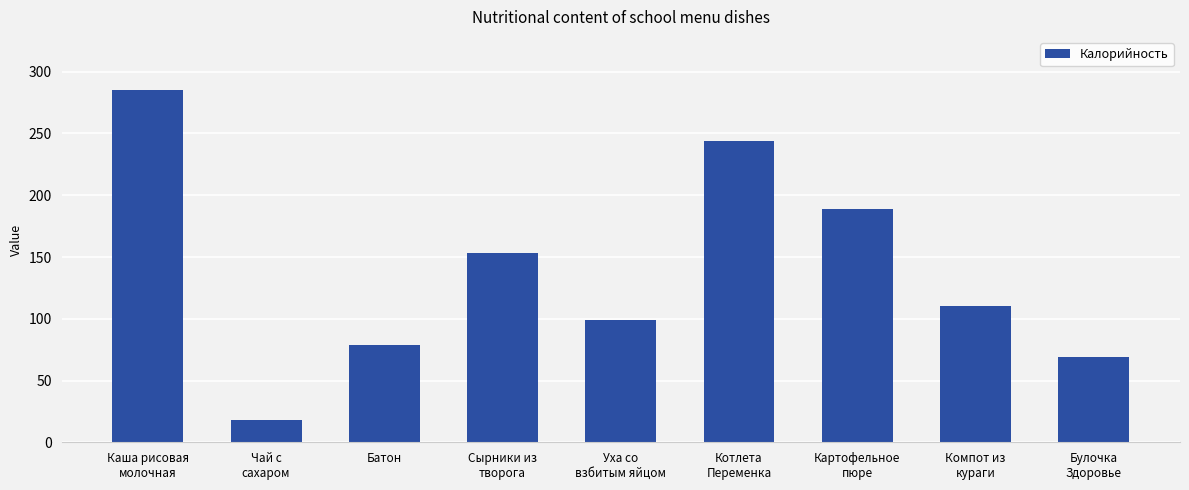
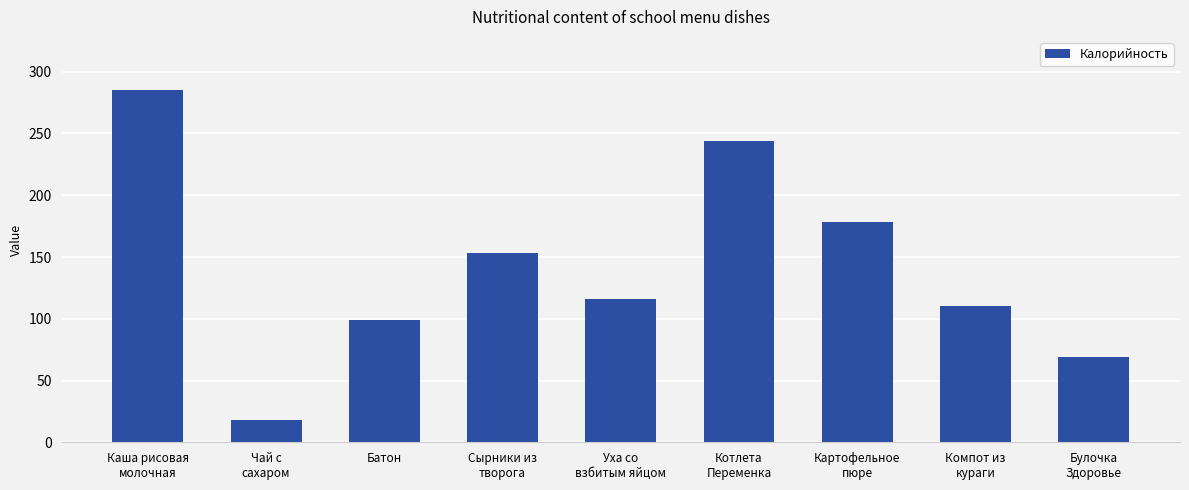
Батон: 78 -> 99
Уха со взбитым яйцом: 99 -> 116
Картофельное пюре: 189 -> 178
